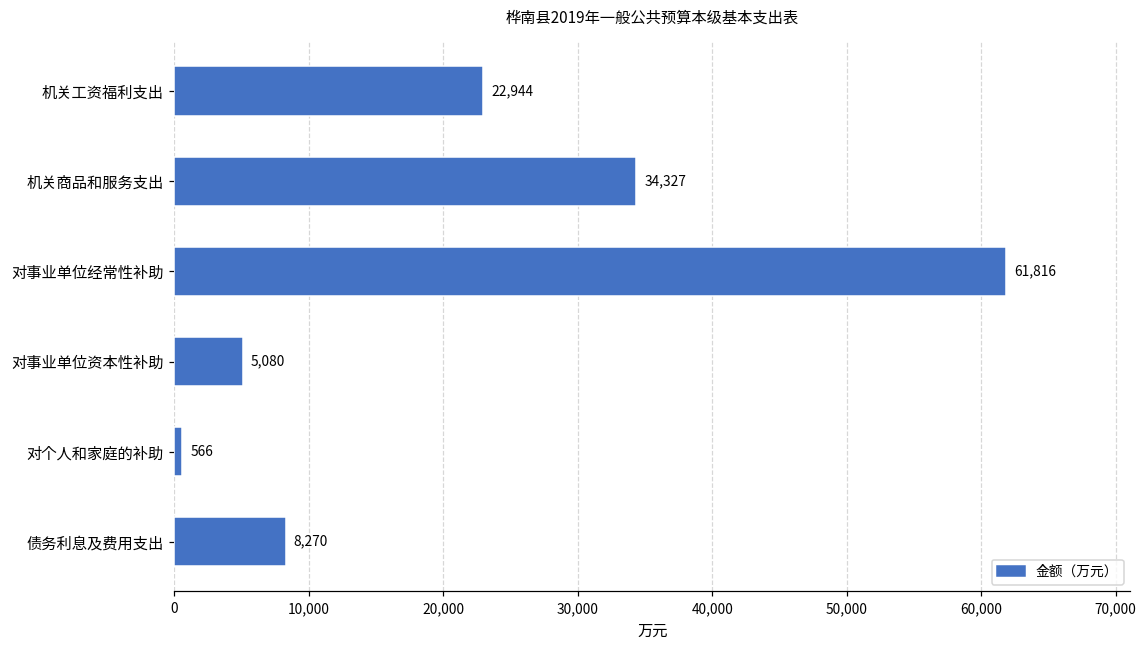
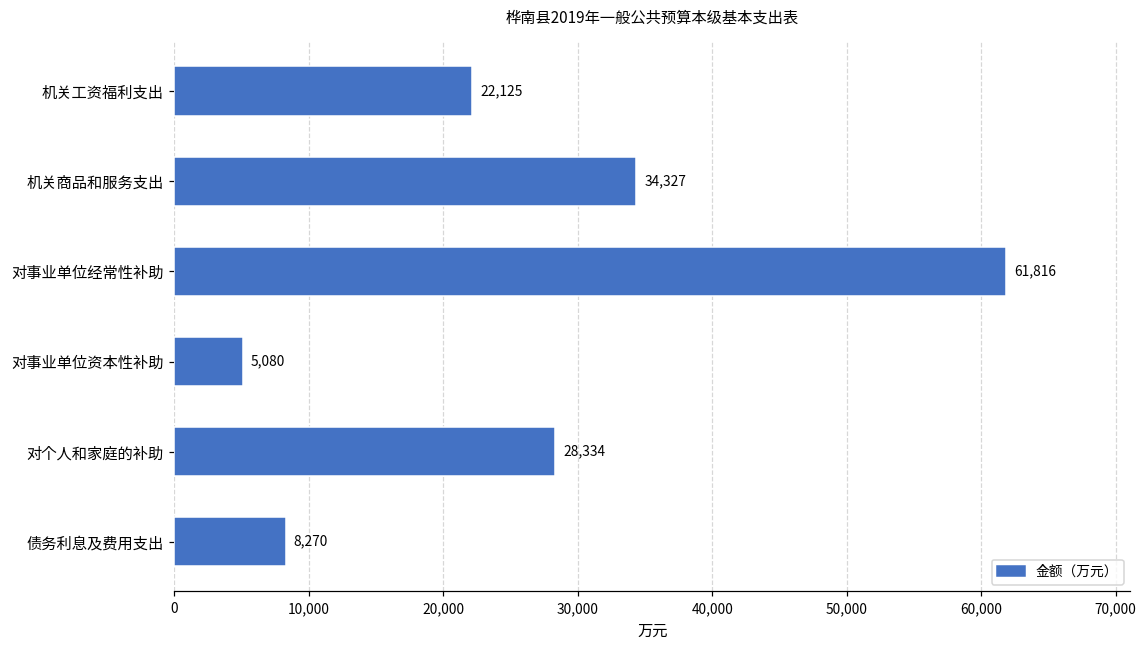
机关工资福利支出: 22,944 -> 22,125
对个人和家庭的补助: 566 -> 28,334
